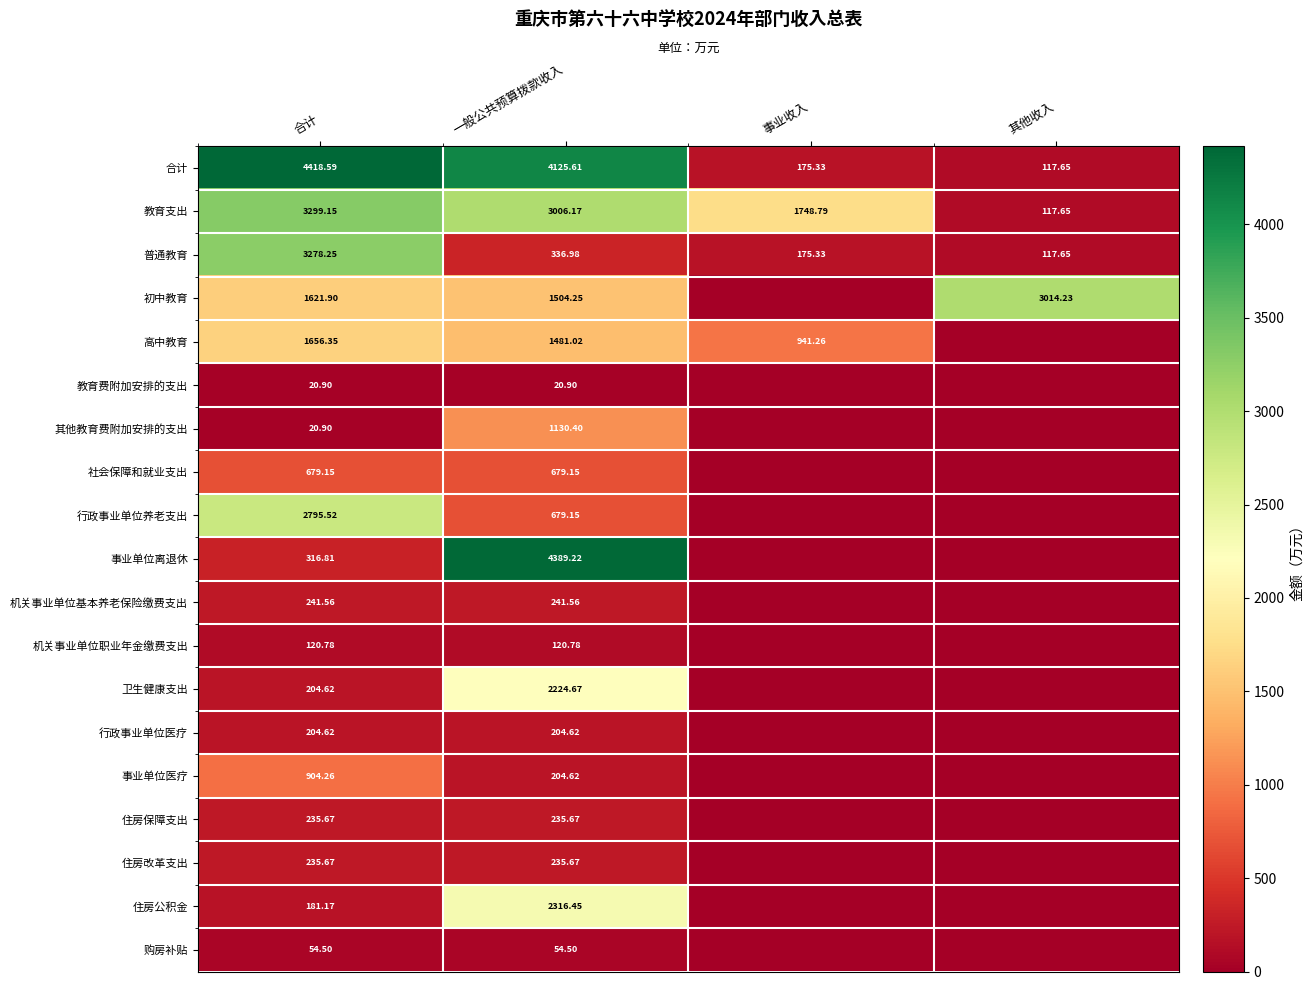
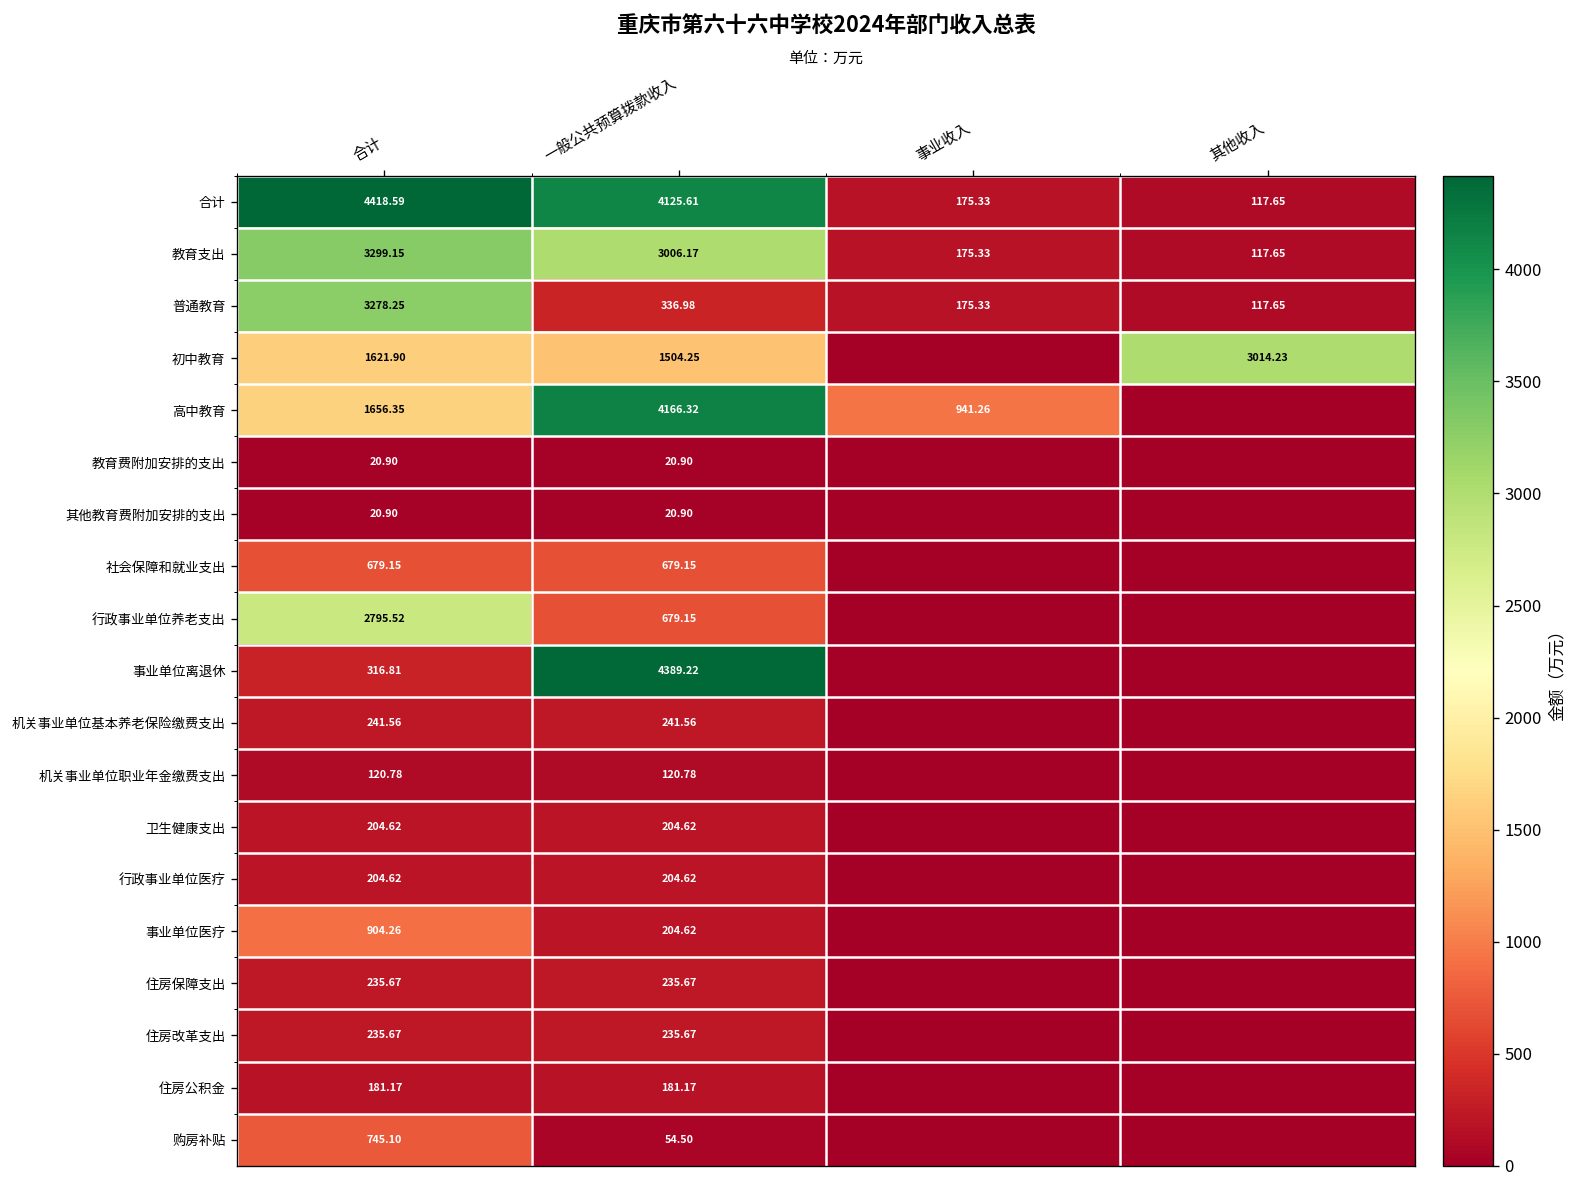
教育支出, 事业收入: 1748.79 -> 175.33
高中教育, 一般公共预算拨款收入: 1481.02 -> 4166.32
其他教育费附加安排的支出, 一般公共预算拨款收入: 1130.40 -> 20.90
卫生健康支出, 一般公共预算拨款收入: 2224.67 -> 204.62
住房公积金, 一般公共预算拨款收入: 2316.45 -> 181.17
购房补贴, 合计: 54.50 -> 745.10
